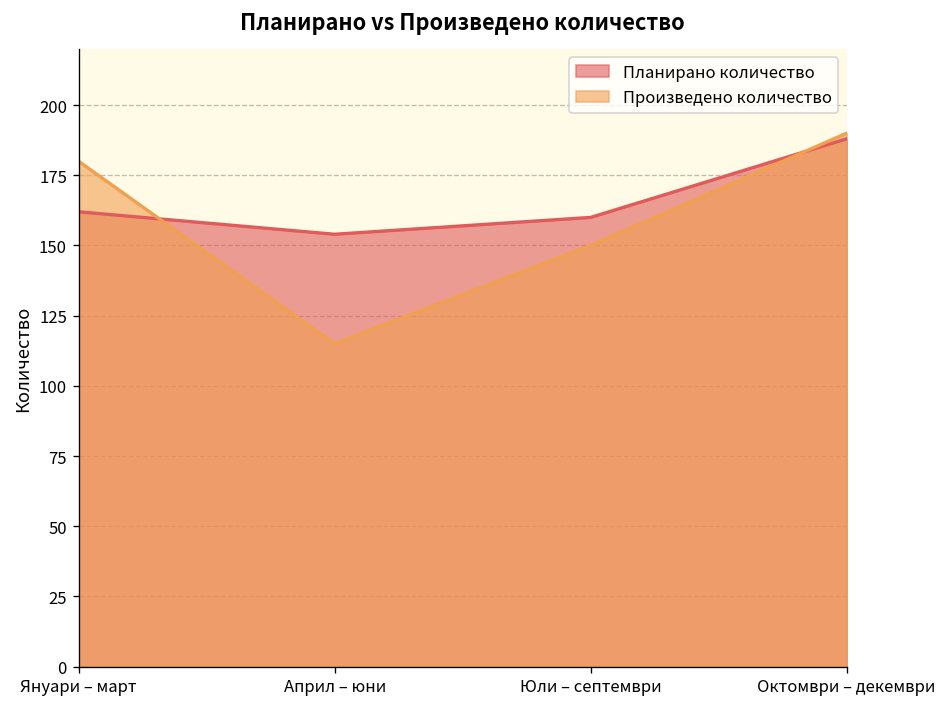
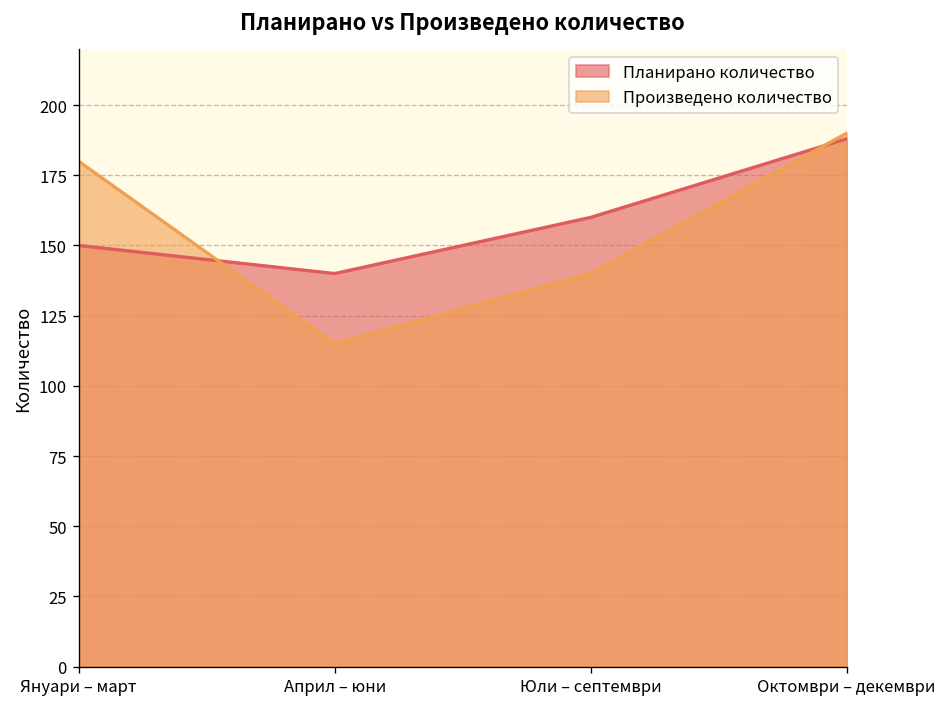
Планирано количество, Януари – март: 162 -> 150
Планирано количество, Април – юни: 154 -> 140
Произведено количество, Юли – септември: 150 -> 140
